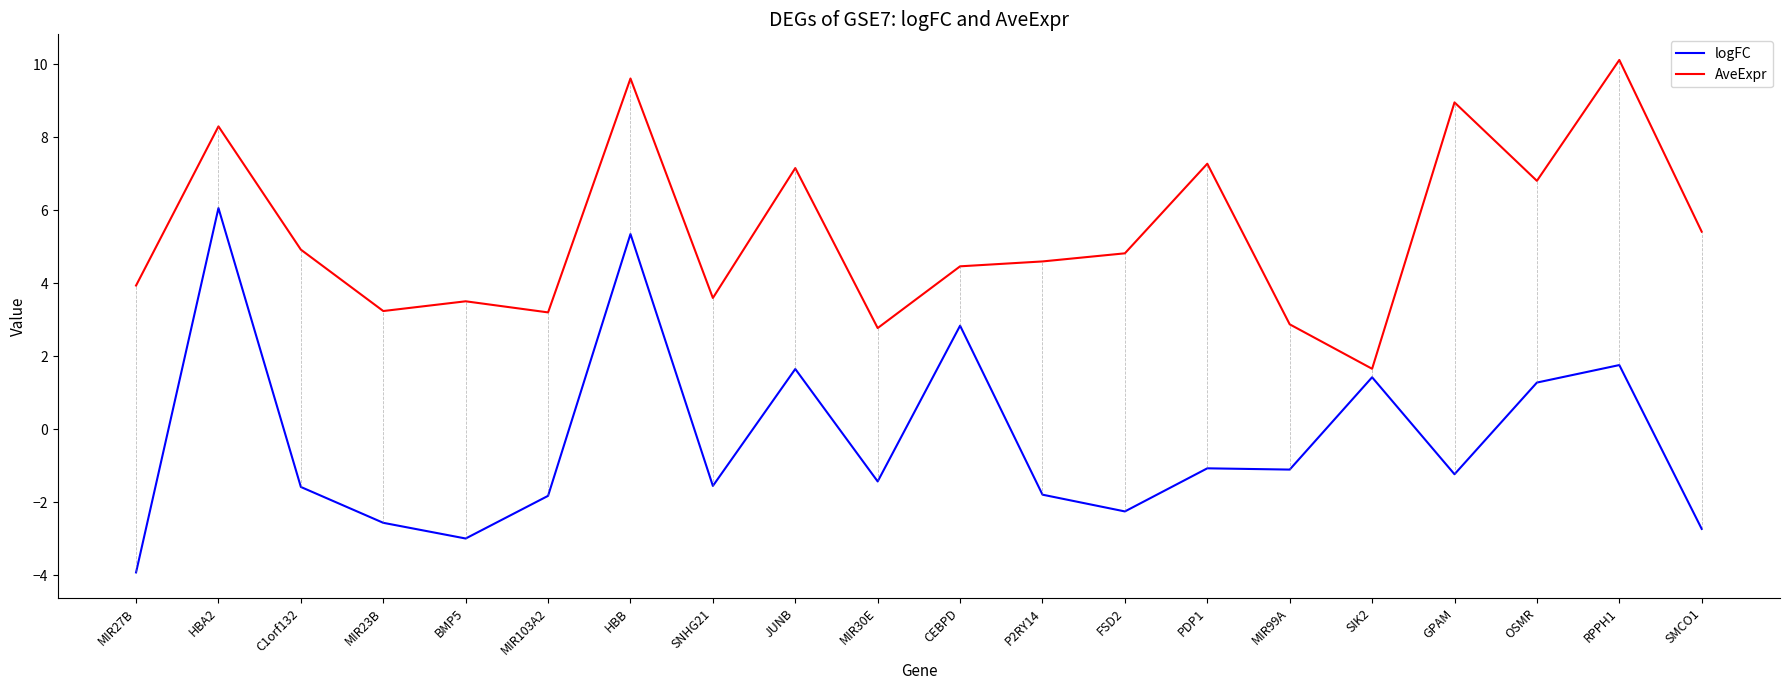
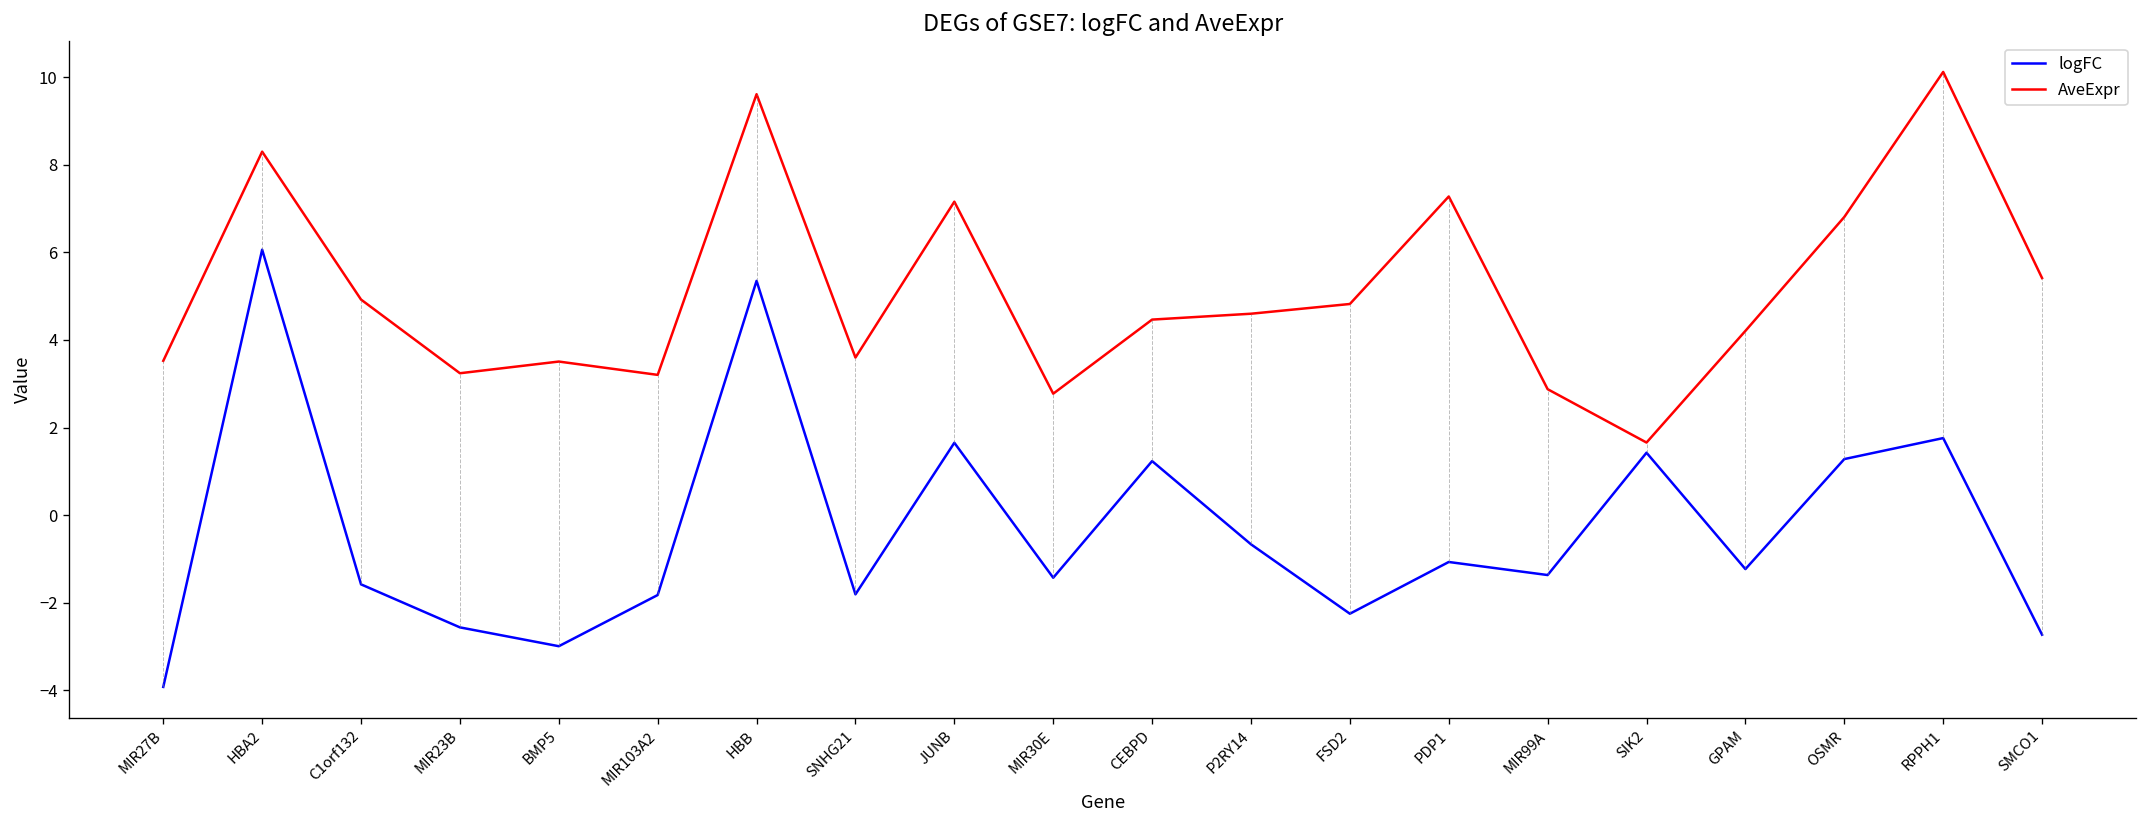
AveExpr, MIR27B: 3.9 -> 3.5
logFC, SNHG21: -1.6 -> -1.8
logFC, CEBPD: 2.8 -> 1.2
logFC, P2RY14: -1.8 -> -0.7
logFC, MIR99A: -1.1 -> -1.4
AveExpr, GPAM: 9.0 -> 4.2
